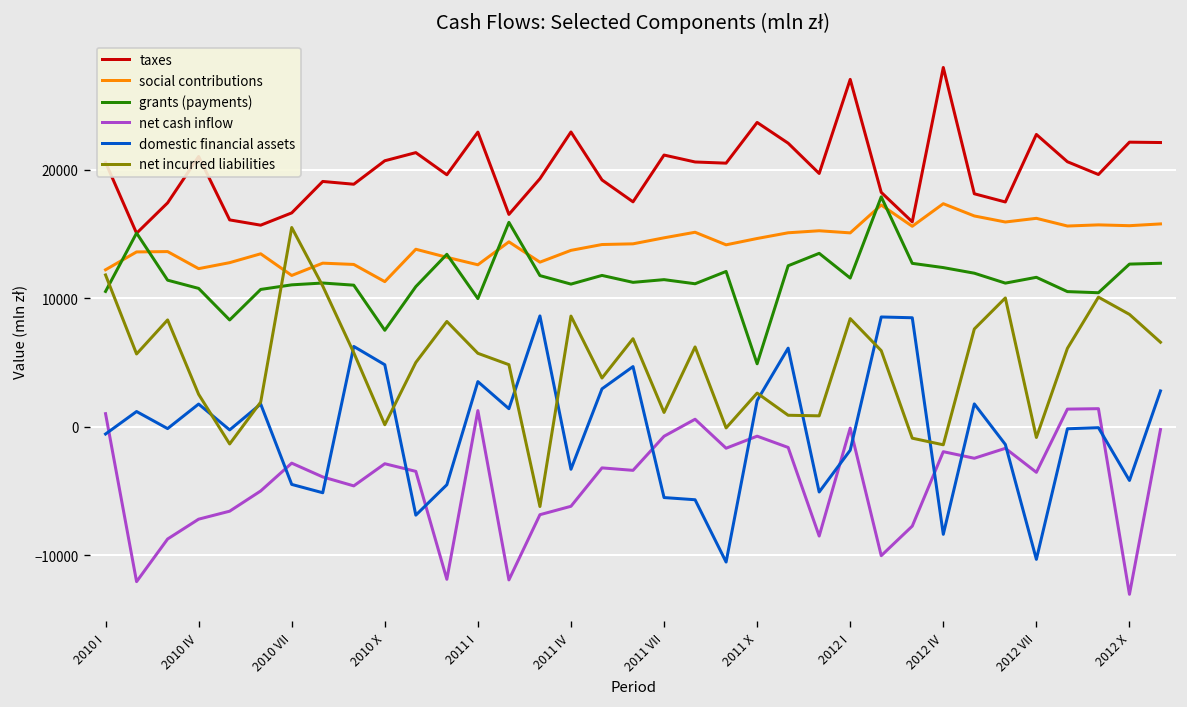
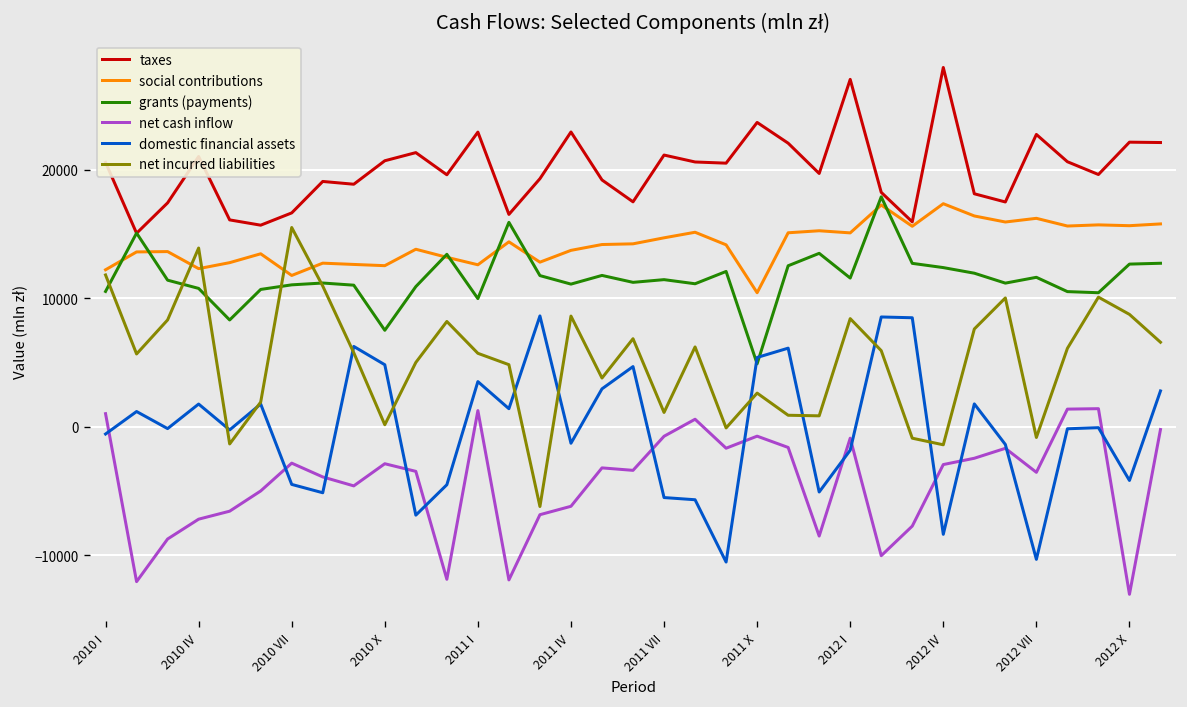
net incurred liabilities, 2010 IV: 2500 -> 13900
social contributions, 2010 X: 11300 -> 12500
domestic financial assets, 2011 IV: -3300 -> -1300
social contributions, 2011 X: 14600 -> 10400
domestic financial assets, 2011 X: 2000 -> 5400
net cash inflow, 2012 I: -100 -> -900
net cash inflow, 2012 IV: -1900 -> -2900
